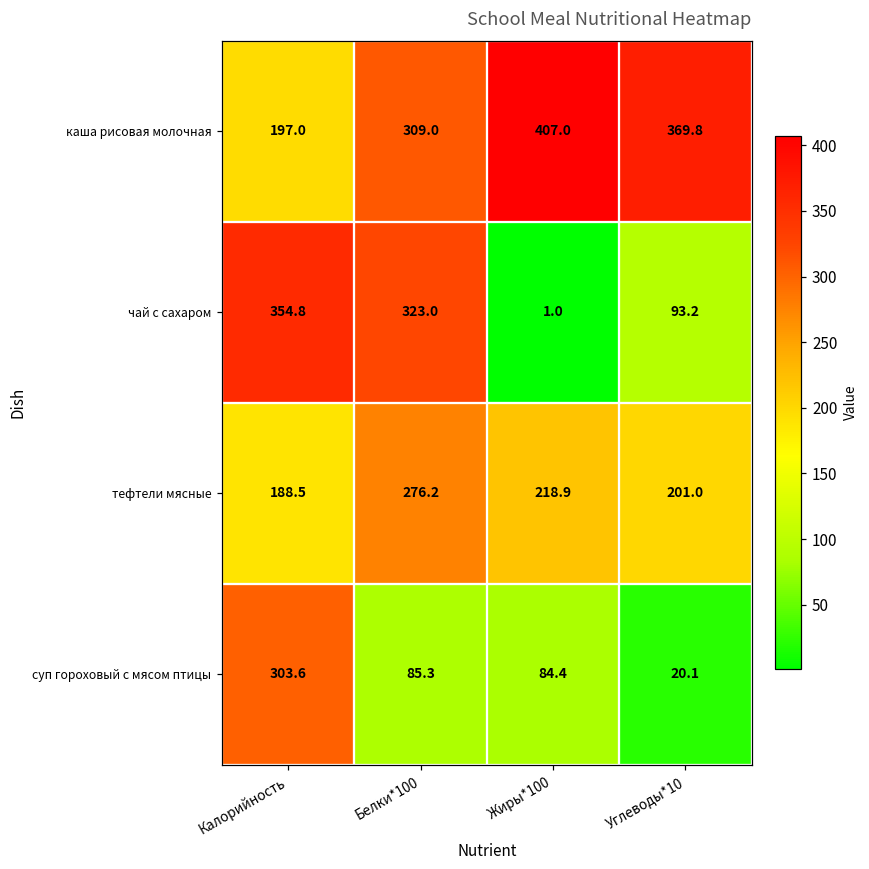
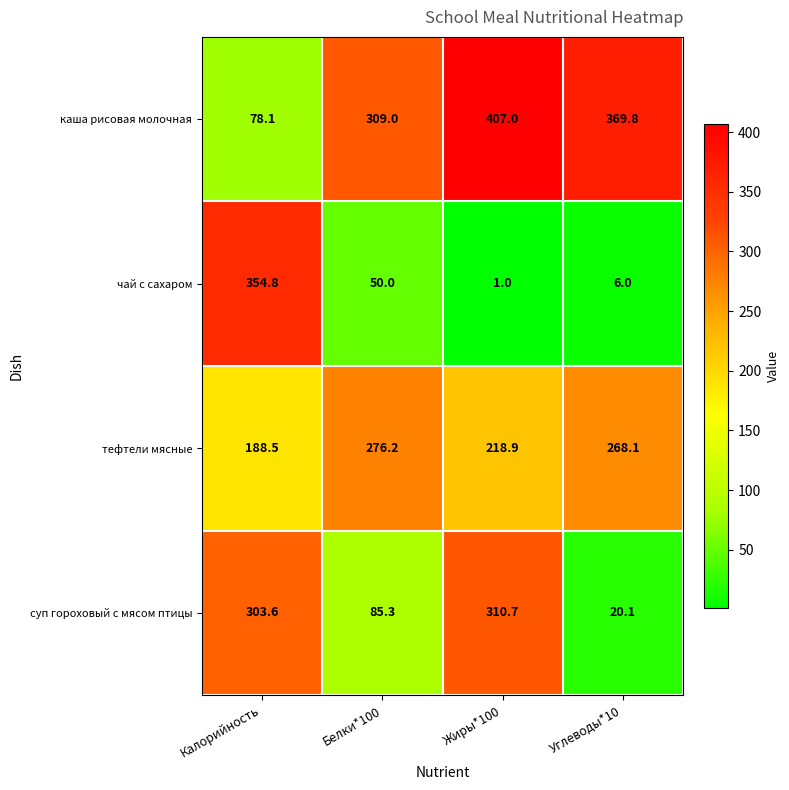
каша рисовая молочная, Калорийность: 197.0 -> 78.1
чай с сахаром, Белки*100: 323.0 -> 50.0
чай с сахаром, Углеводы*10: 93.2 -> 6.0
тефтели мясные, Углеводы*10: 201.0 -> 268.1
суп гороховый с мясом птицы, Жиры*100: 84.4 -> 310.7
